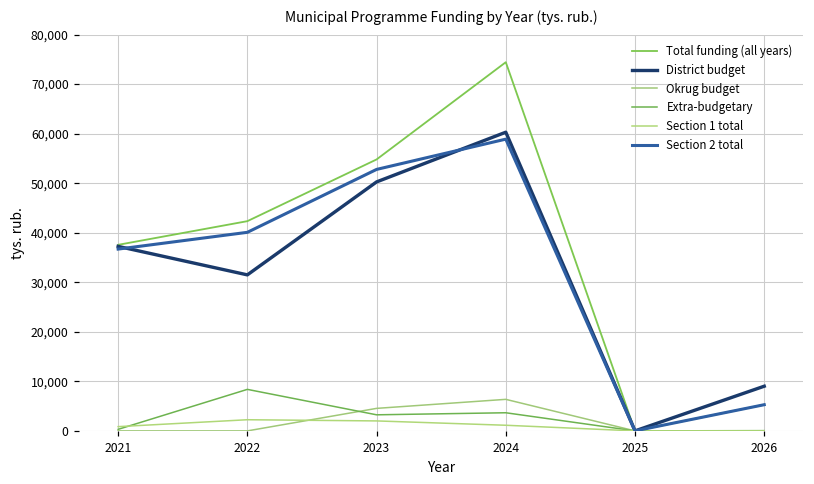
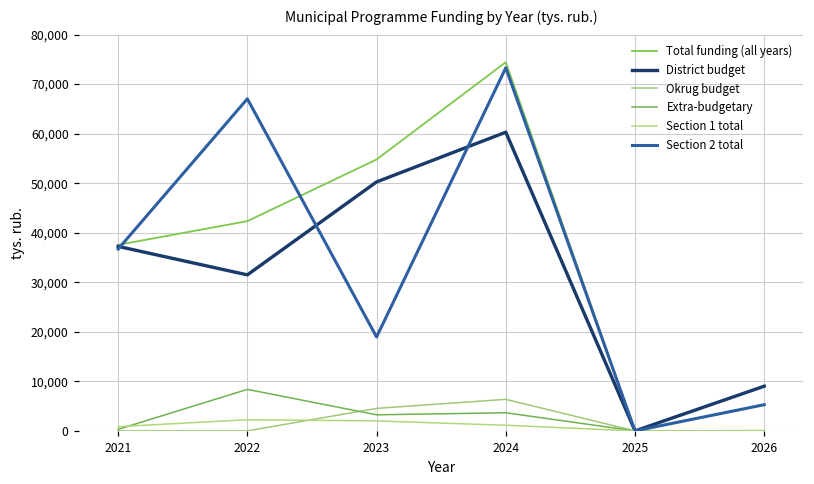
Section 2 total, 2022: 40,000 -> 67,000
Section 2 total, 2023: 53,000 -> 19,000
Section 2 total, 2024: 59,000 -> 73,000
